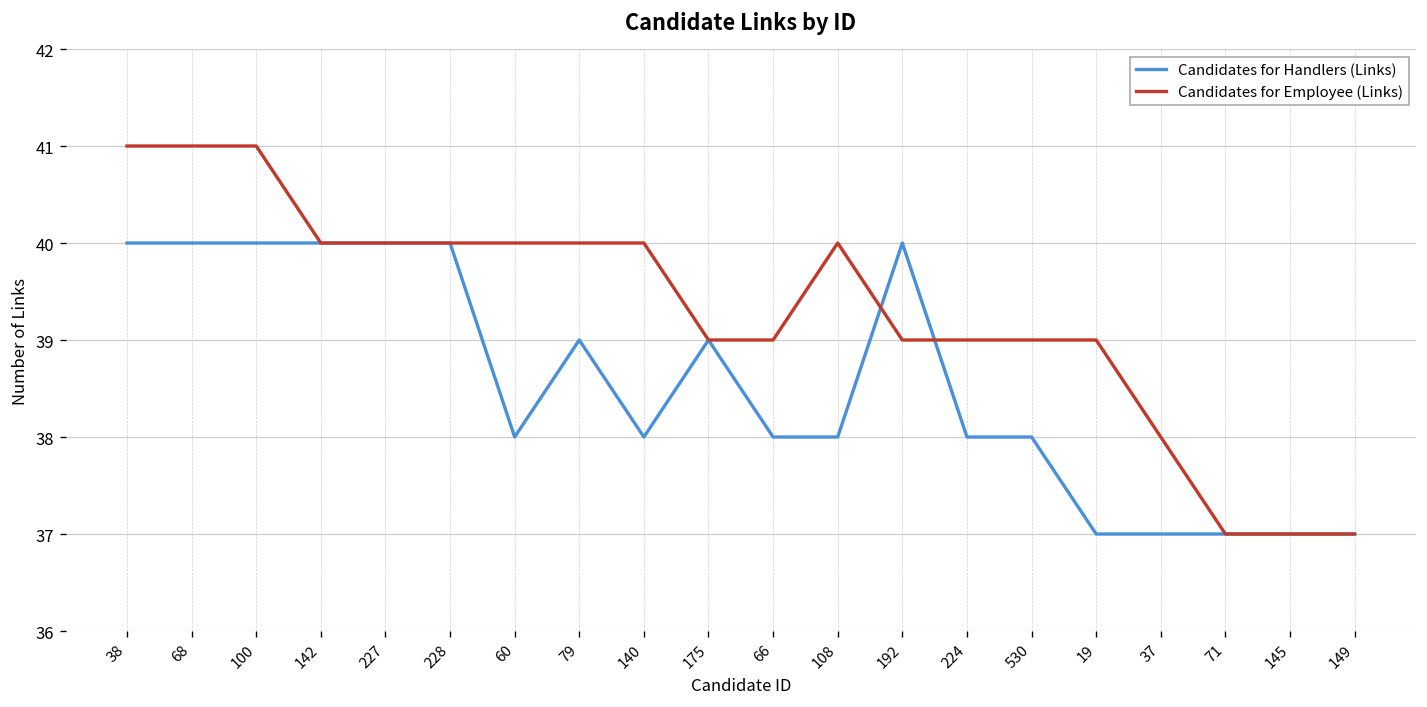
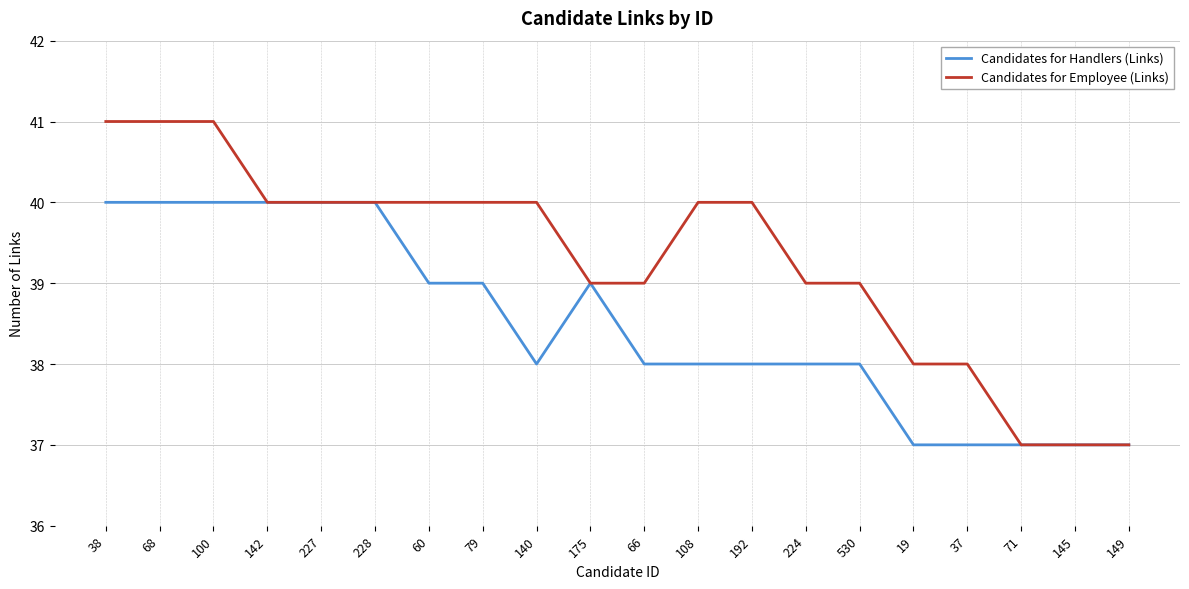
Candidates for Handlers (Links), 60: 38 -> 39
Candidates for Handlers (Links), 192: 40 -> 38
Candidates for Employee (Links), 192: 39 -> 40
Candidates for Employee (Links), 19: 39 -> 38
